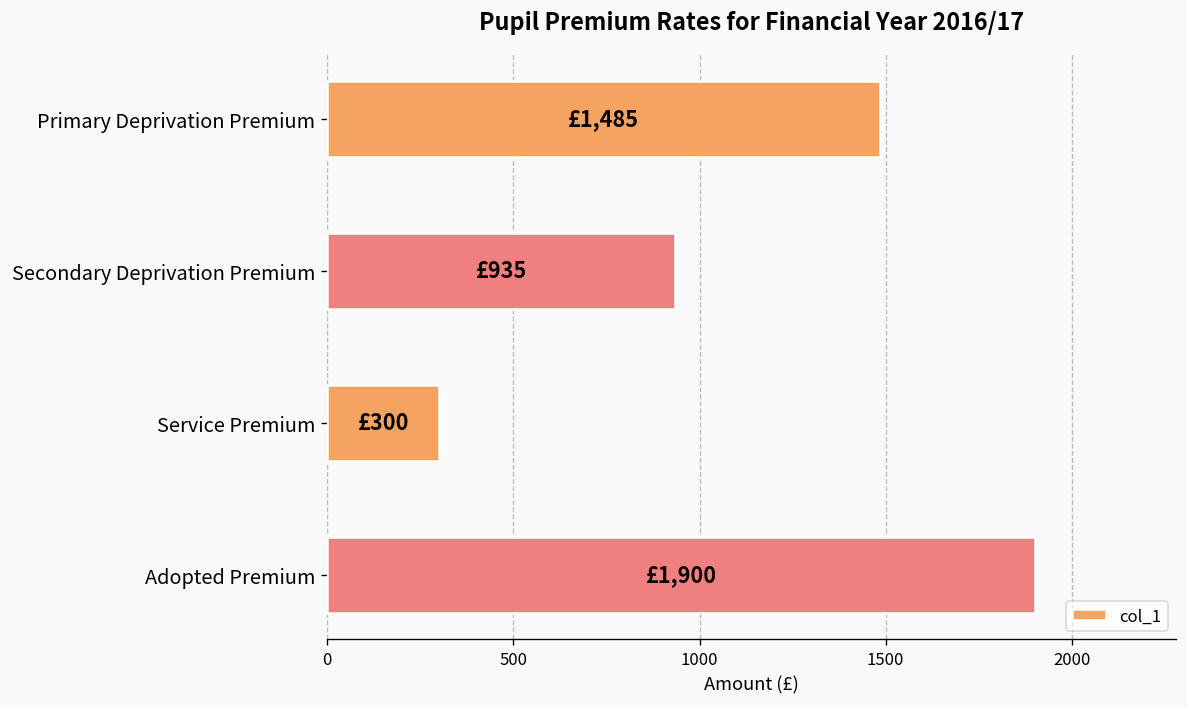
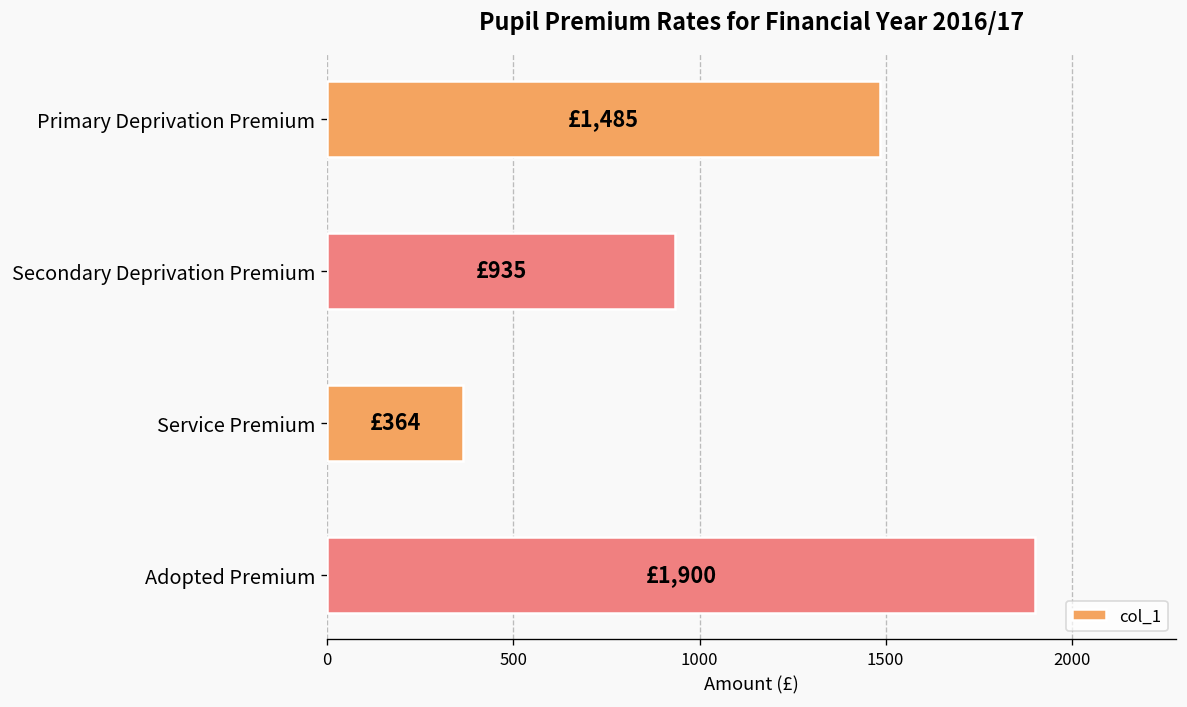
Service Premium: £300 -> £364
